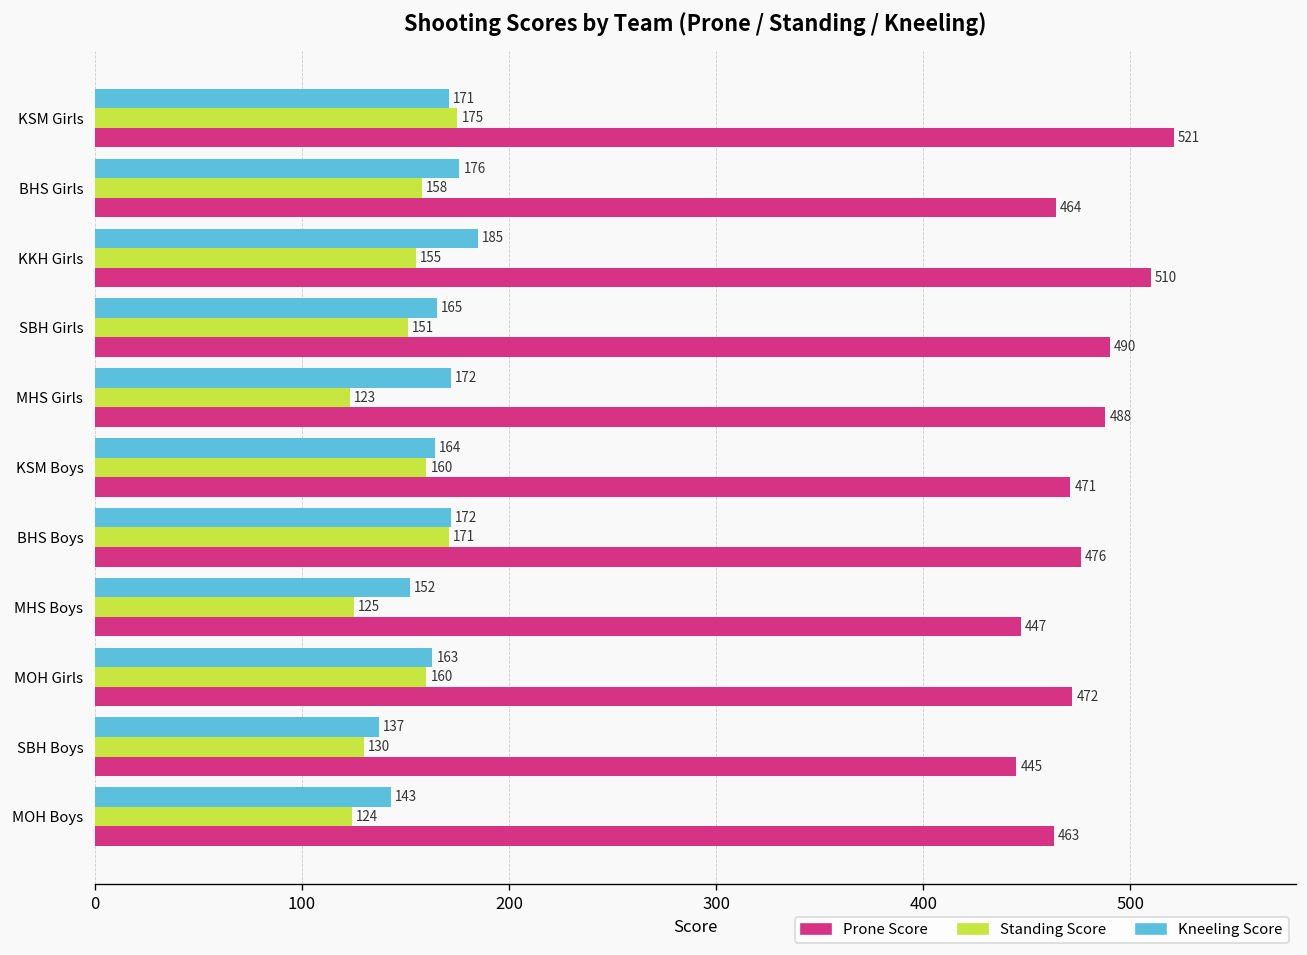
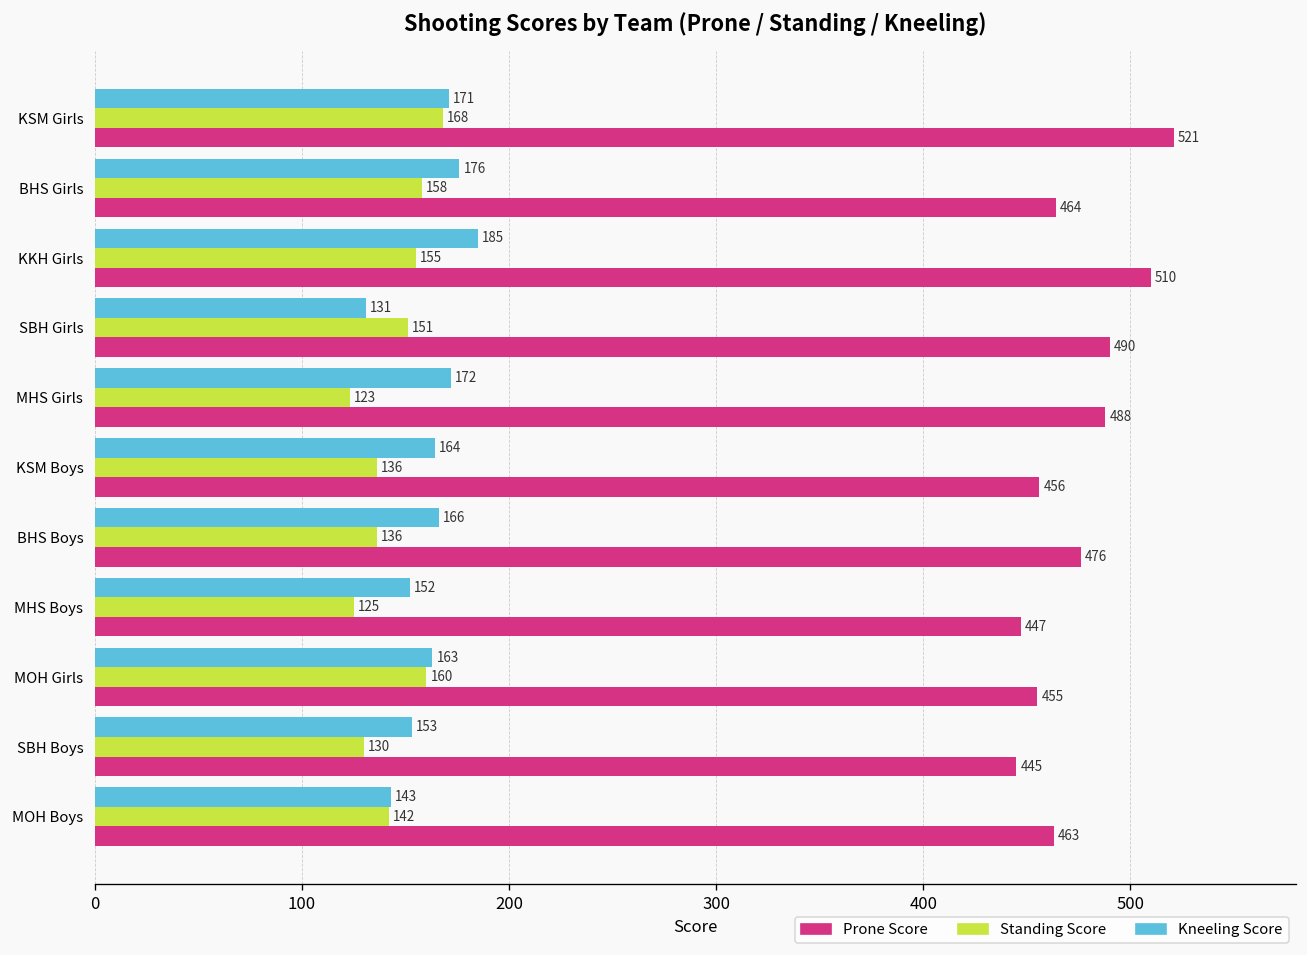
Standing Score, KSM Girls: 175 -> 168
Kneeling Score, SBH Girls: 165 -> 131
Standing Score, KSM Boys: 160 -> 136
Prone Score, KSM Boys: 471 -> 456
Kneeling Score, BHS Boys: 172 -> 166
Standing Score, BHS Boys: 171 -> 136
Prone Score, MOH Girls: 472 -> 455
Kneeling Score, SBH Boys: 137 -> 153
Standing Score, MOH Boys: 124 -> 142
